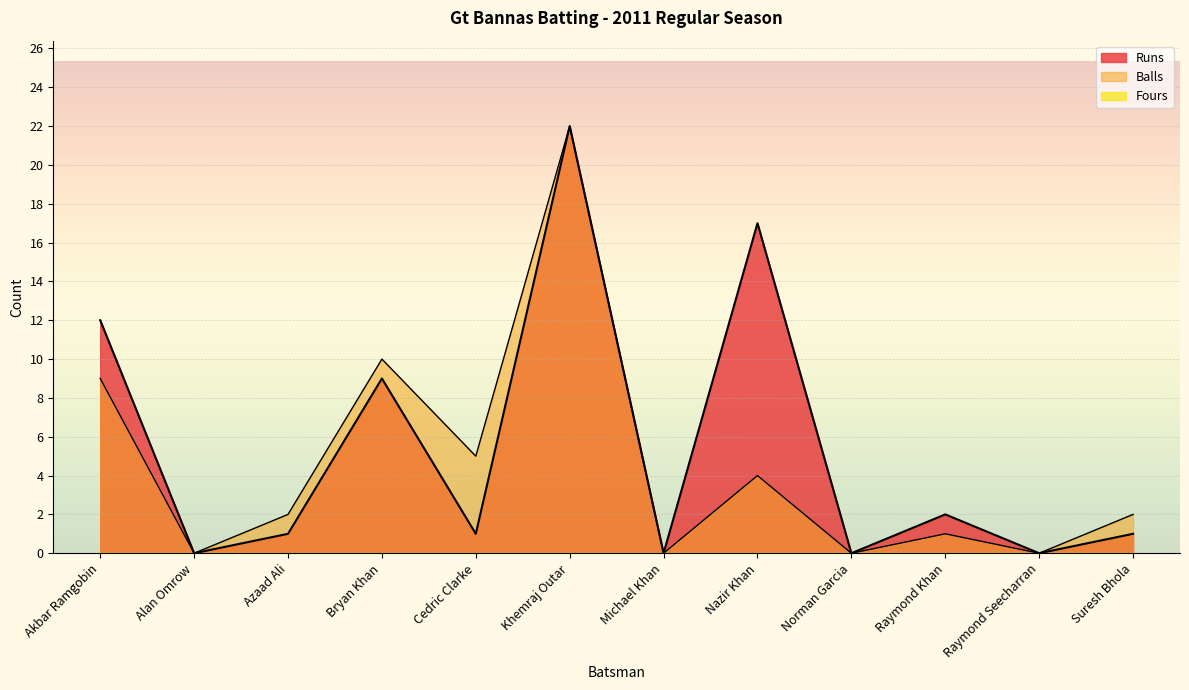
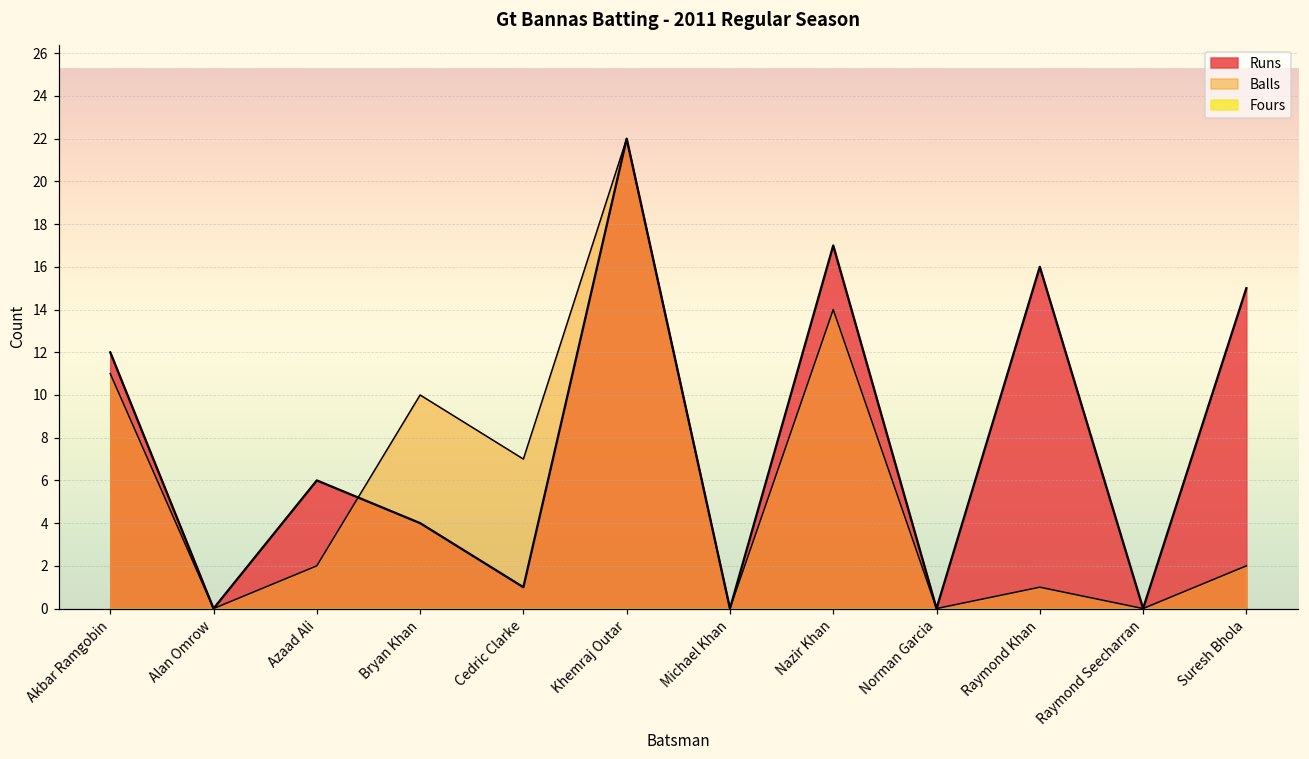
Balls, Akbar Ramgobin: 9 -> 11
Runs, Azaad Ali: 1 -> 6
Runs, Bryan Khan: 9 -> 4
Balls, Cedric Clarke: 5 -> 7
Balls, Nazir Khan: 4 -> 14
Runs, Raymond Khan: 2 -> 16
Runs, Suresh Bhola: 1 -> 15
